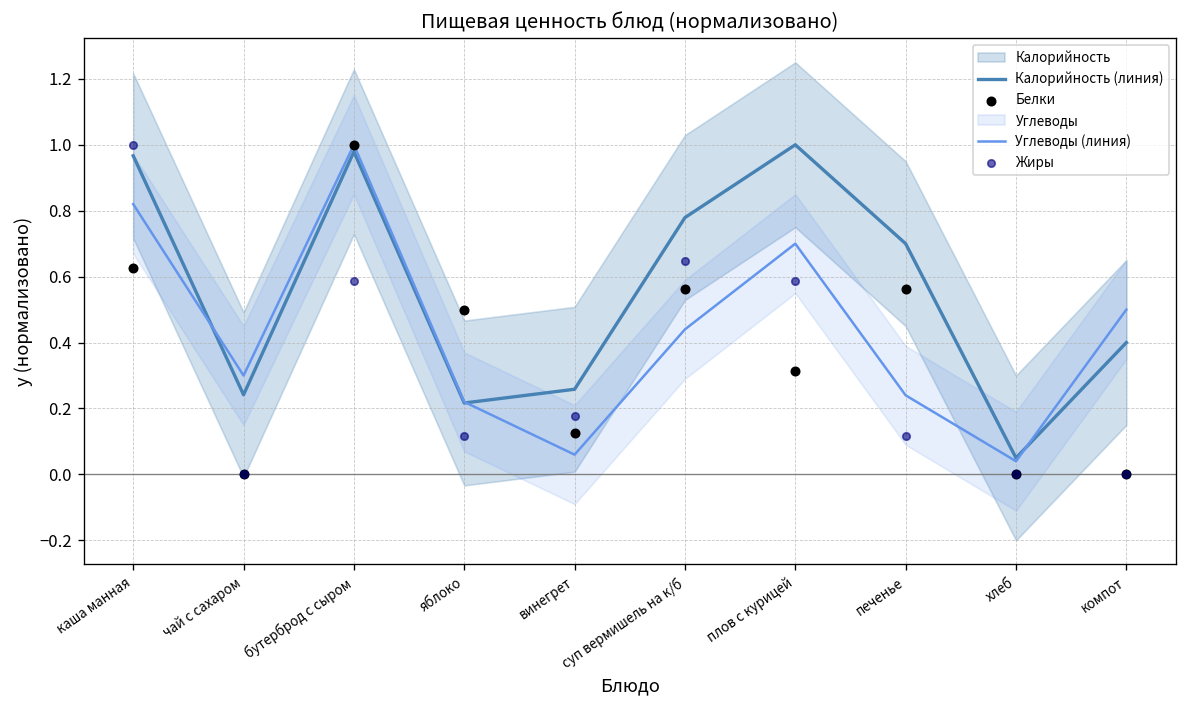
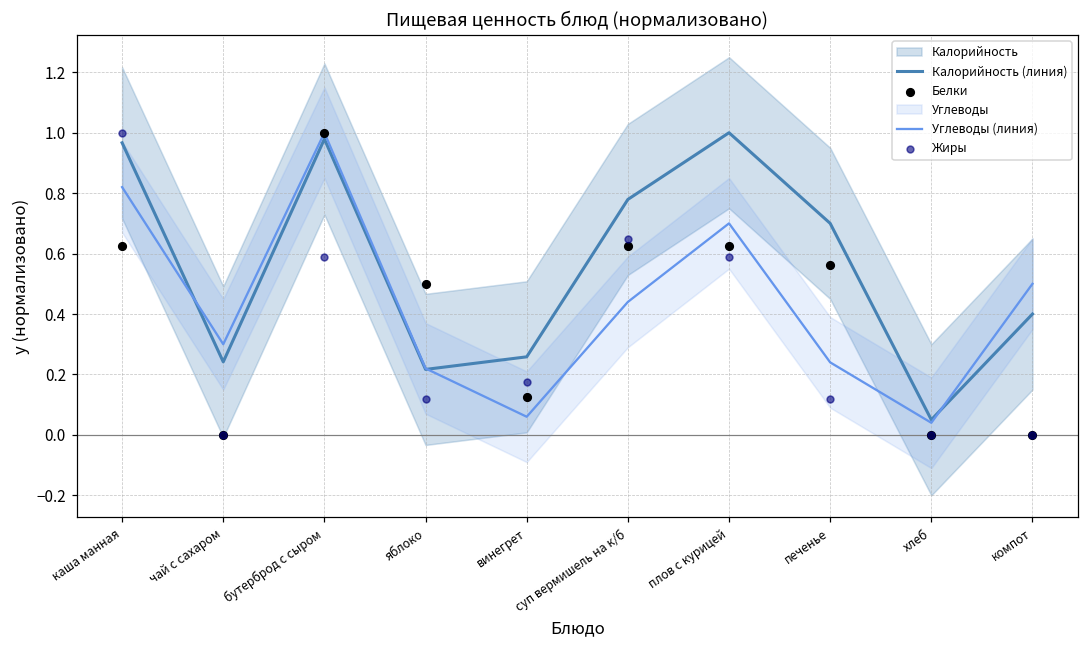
Белки, суп вермишель на к/б: 0.56 -> 0.63
Белки, плов с курицей: 0.31 -> 0.63
